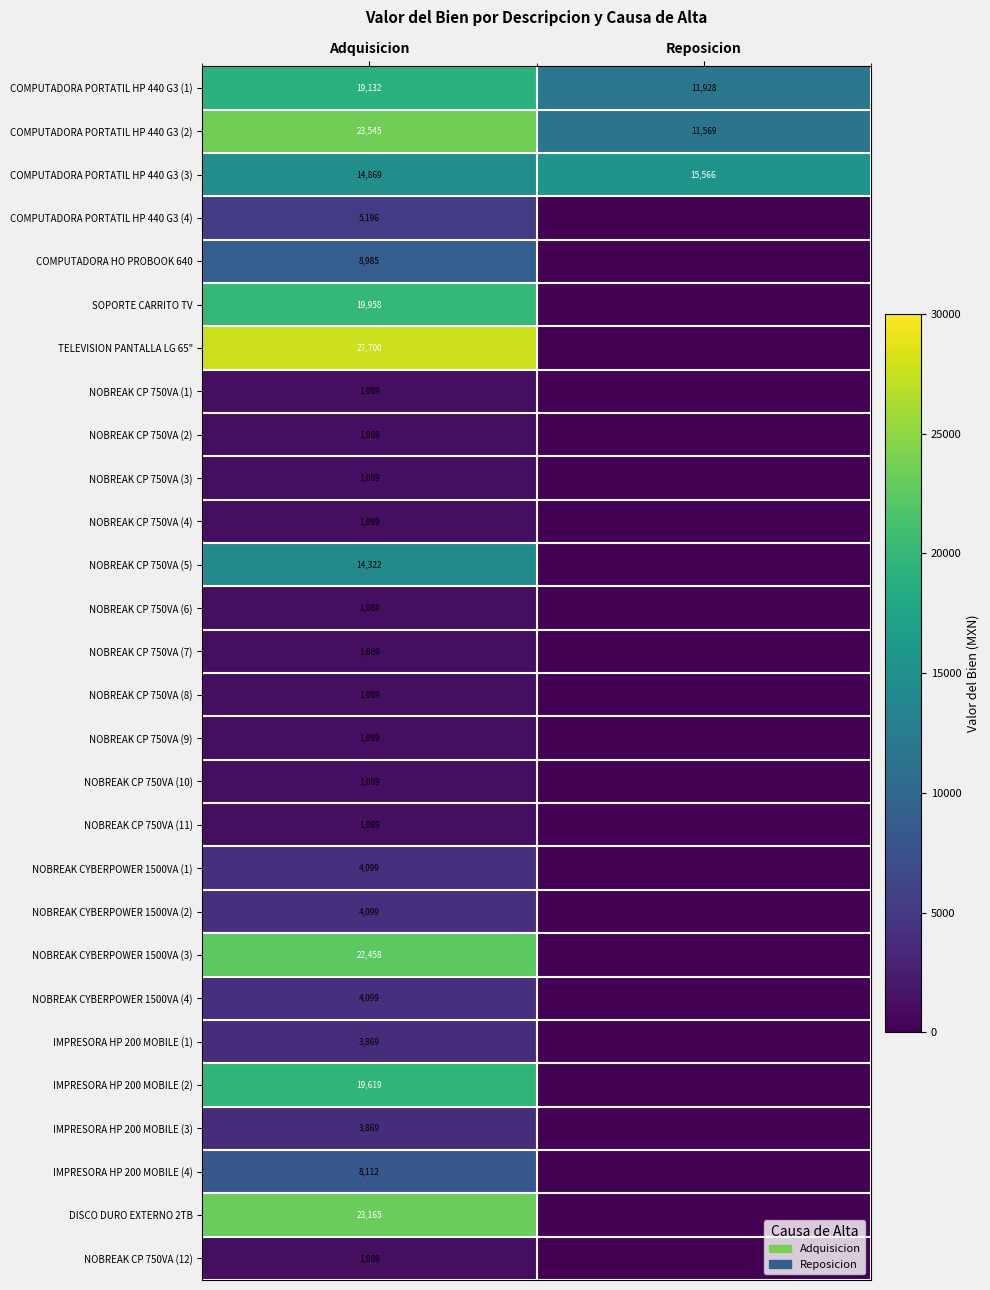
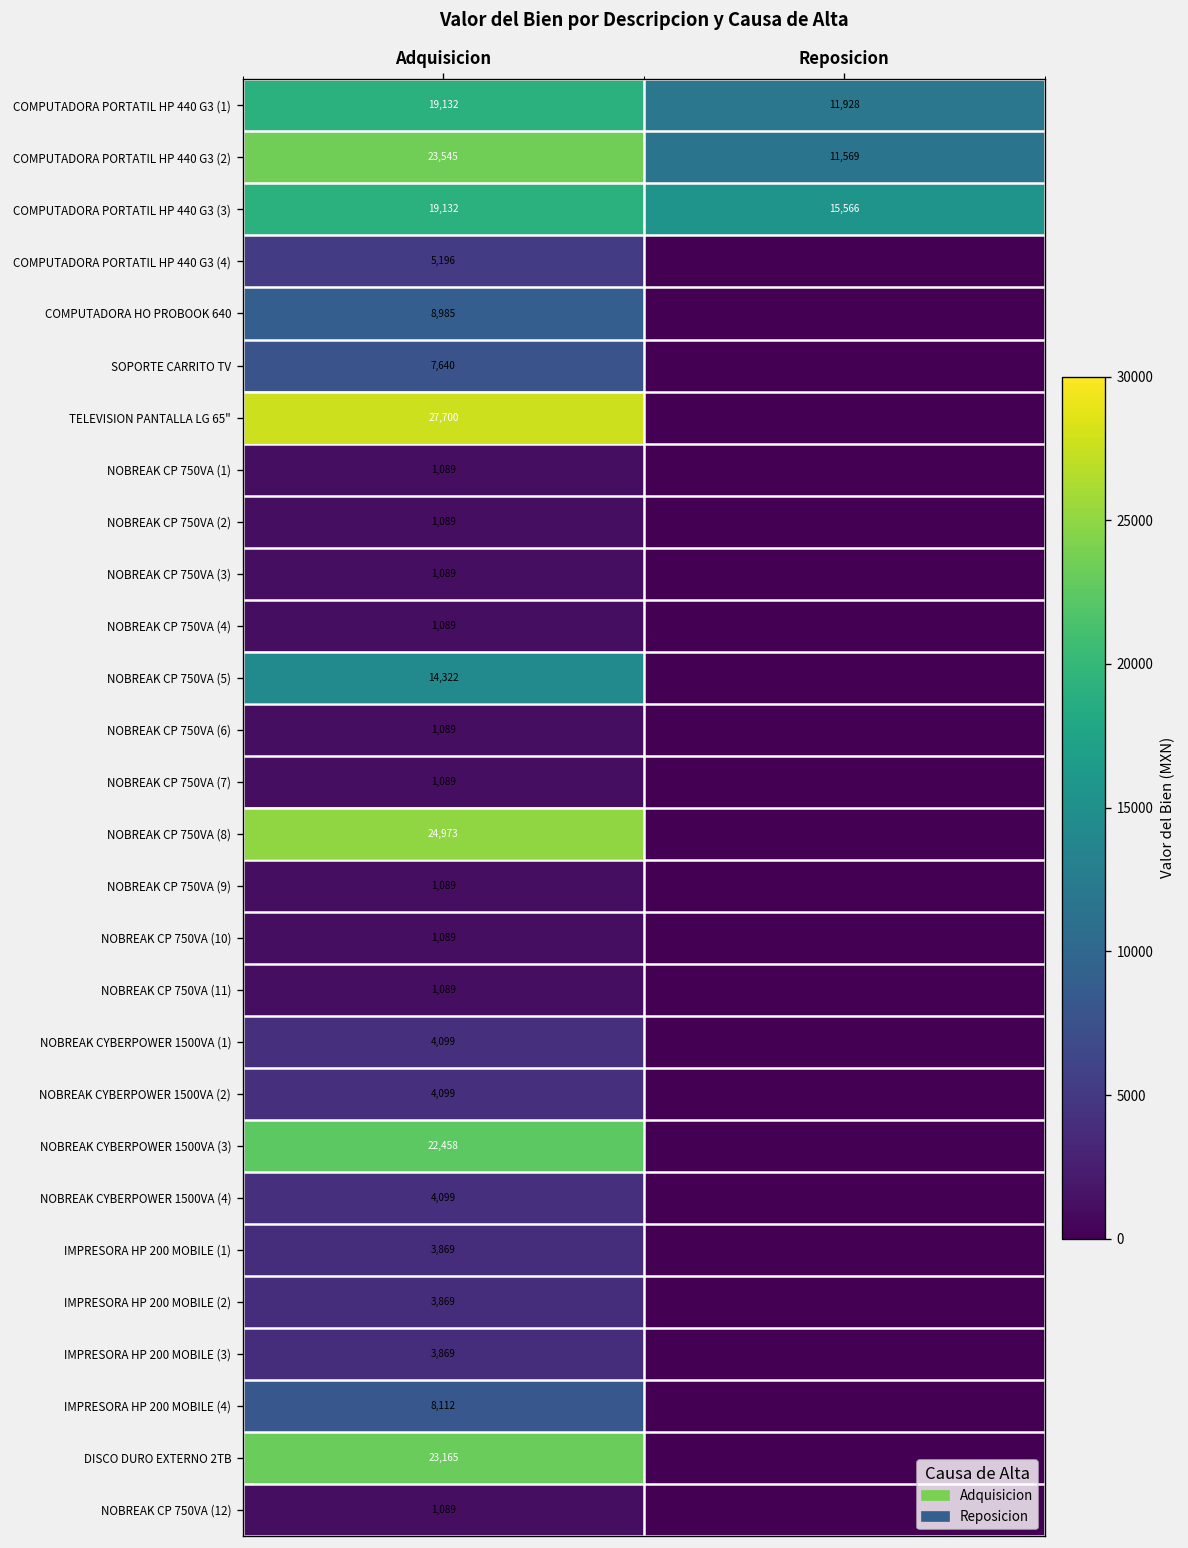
COMPUTADORA PORTATIL HP 440 G3 (3), Adquisicion: 14,869 -> 19,132
SOPORTE CARRITO TV, Adquisicion: 19,958 -> 7,640
NOBREAK CP 750VA (8), Adquisicion: 1,089 -> 24,973
IMPRESORA HP 200 MOBILE (2), Adquisicion: 19,619 -> 3,869
